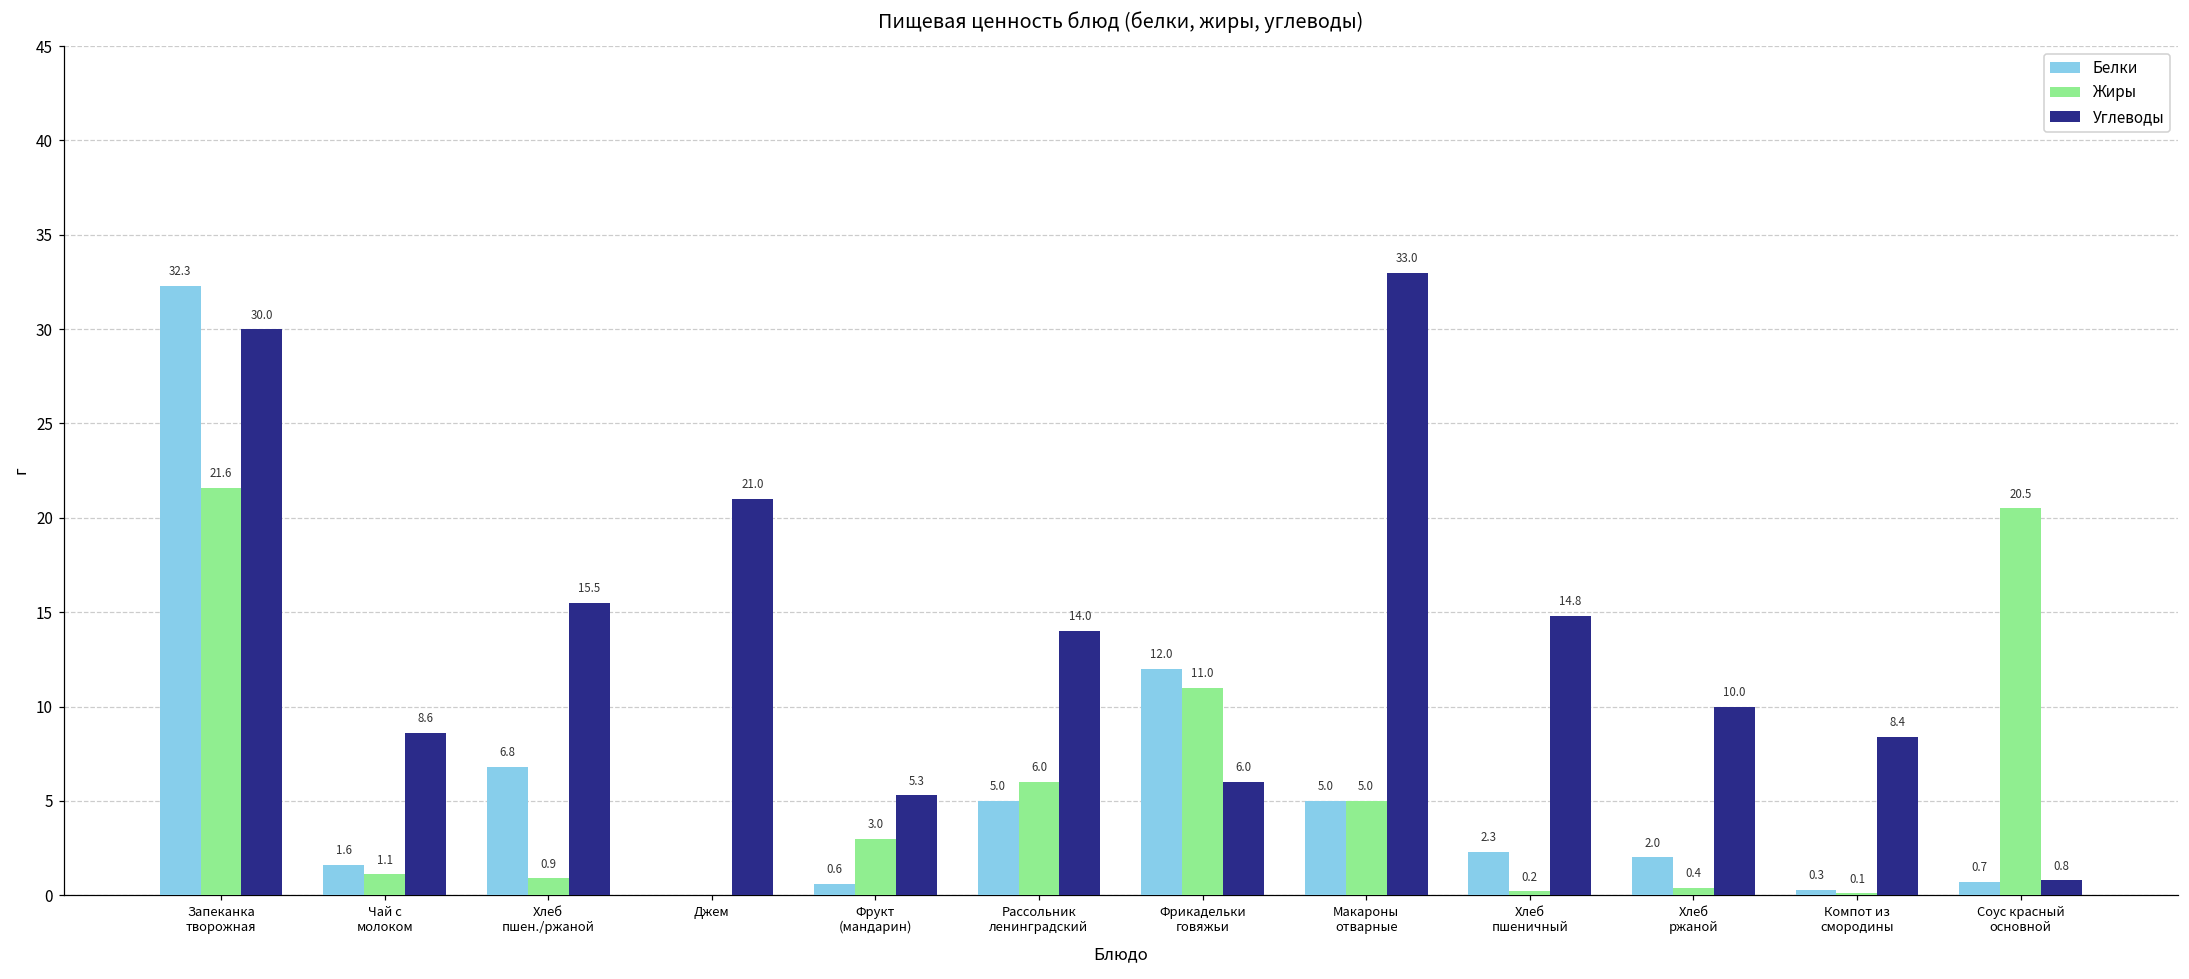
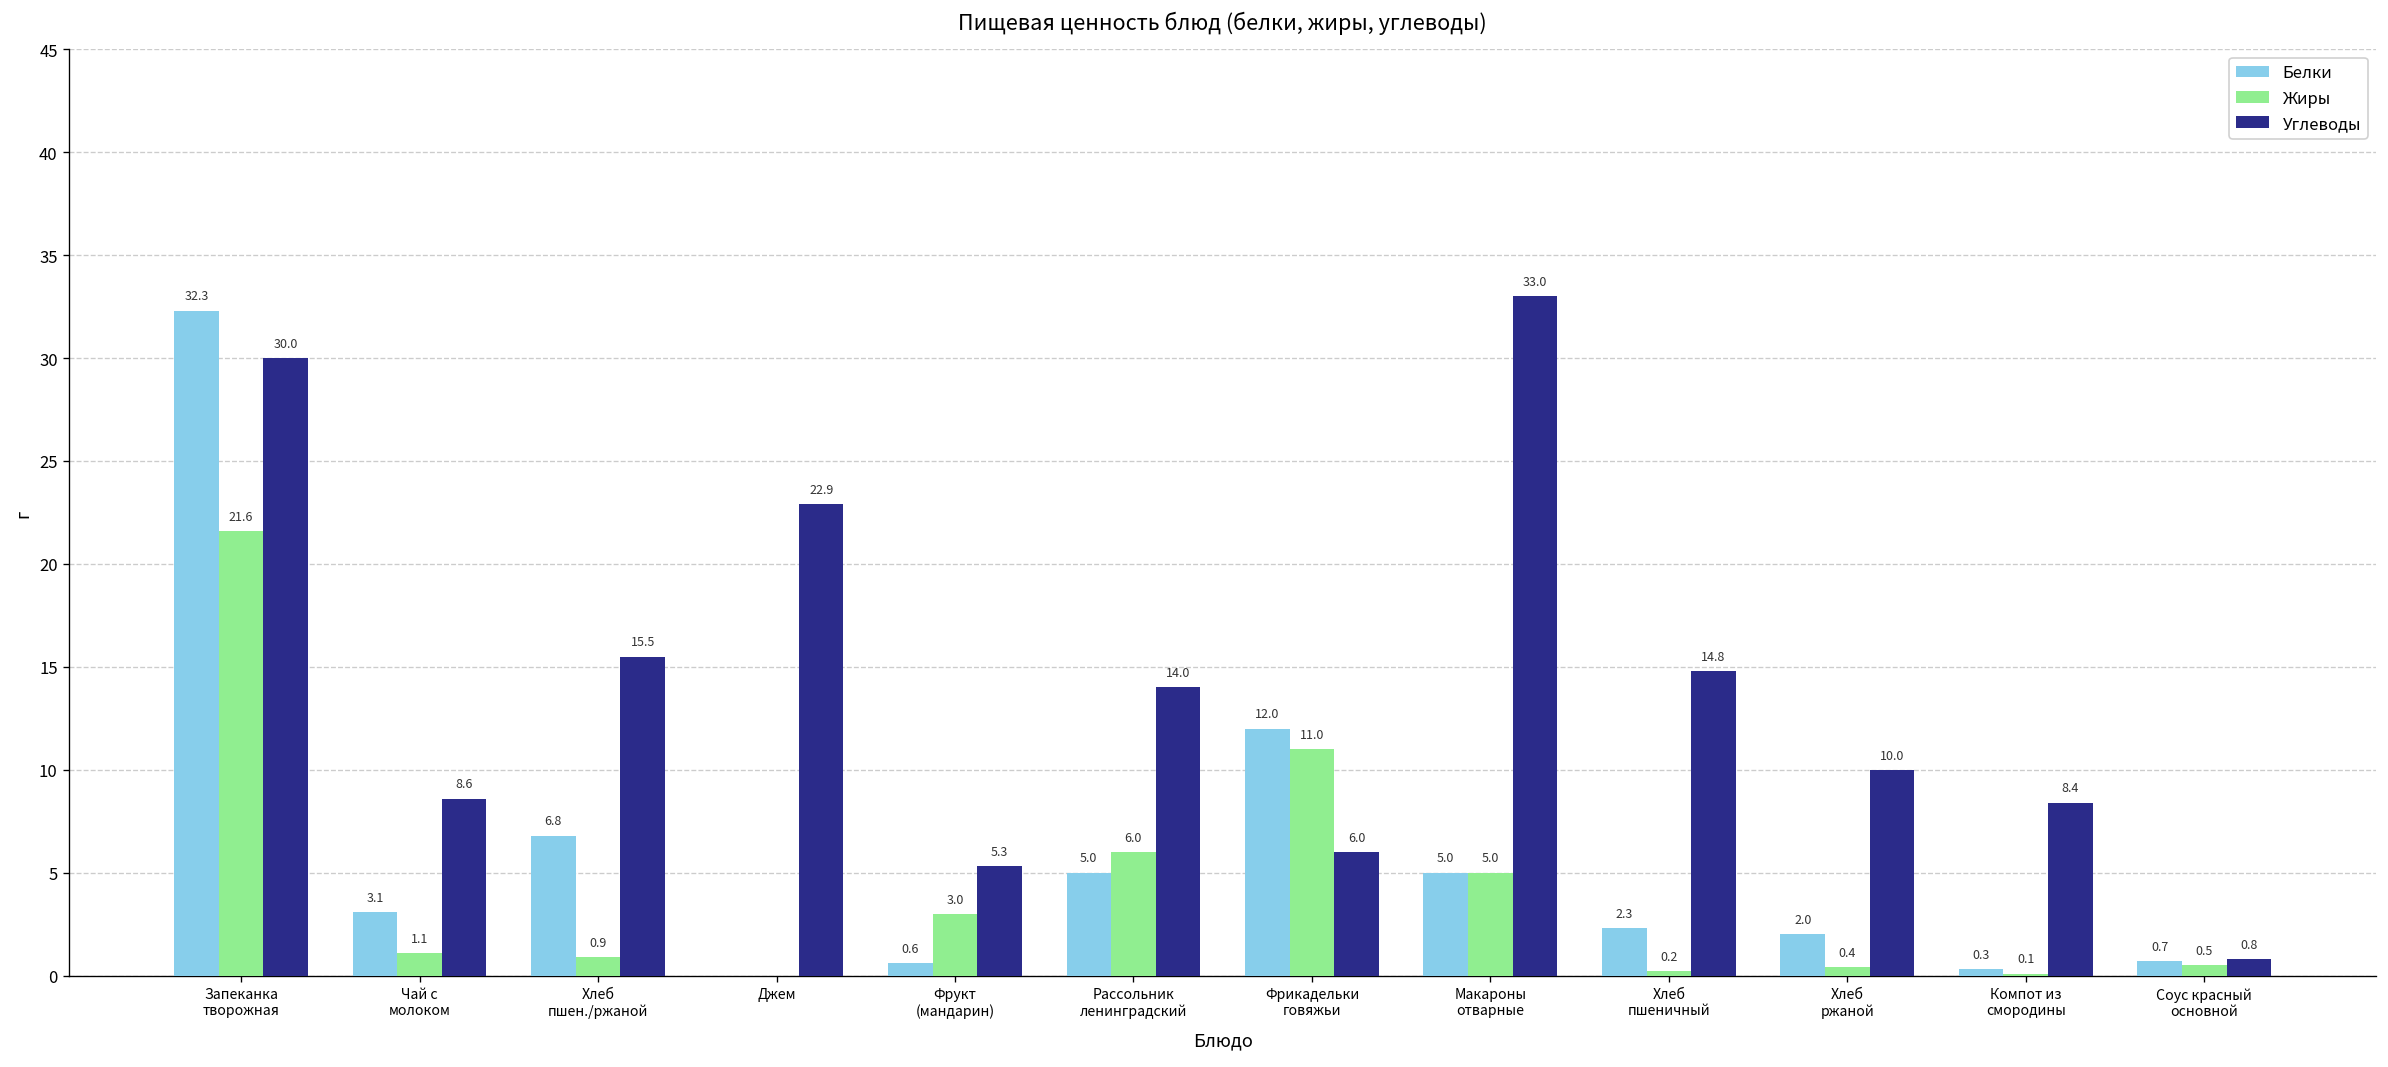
Белки, Чай с молоком: 1.6 -> 3.1
Углеводы, Джем: 21.0 -> 22.9
Жиры, Соус красный основной: 20.5 -> 0.5
